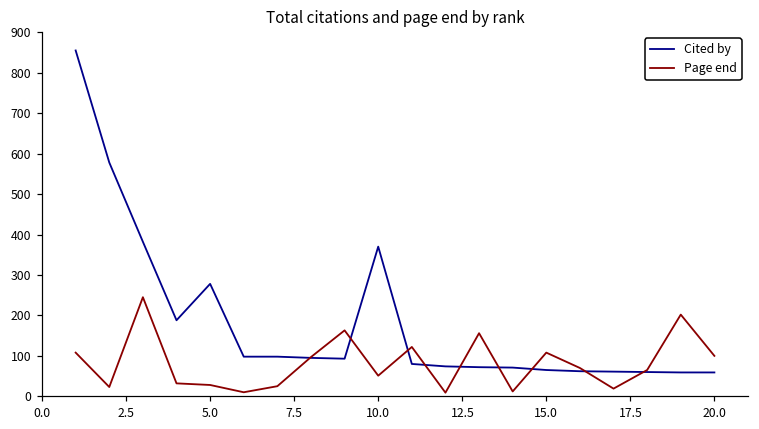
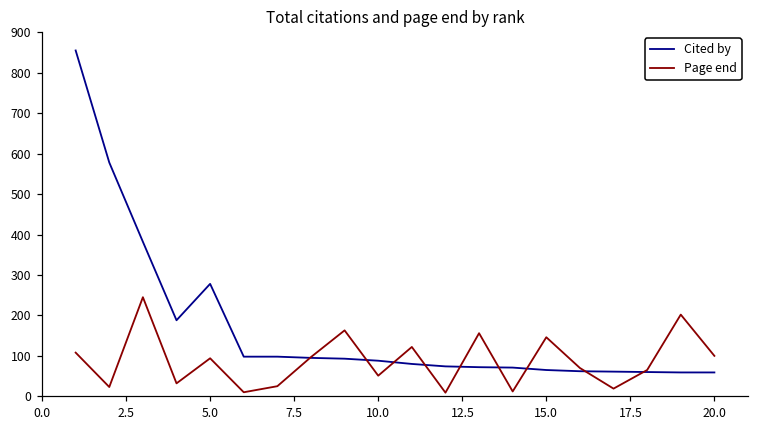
Page end, 5.0: 30 -> 90
Cited by, 10.0: 370 -> 90
Page end, 15.0: 110 -> 150
